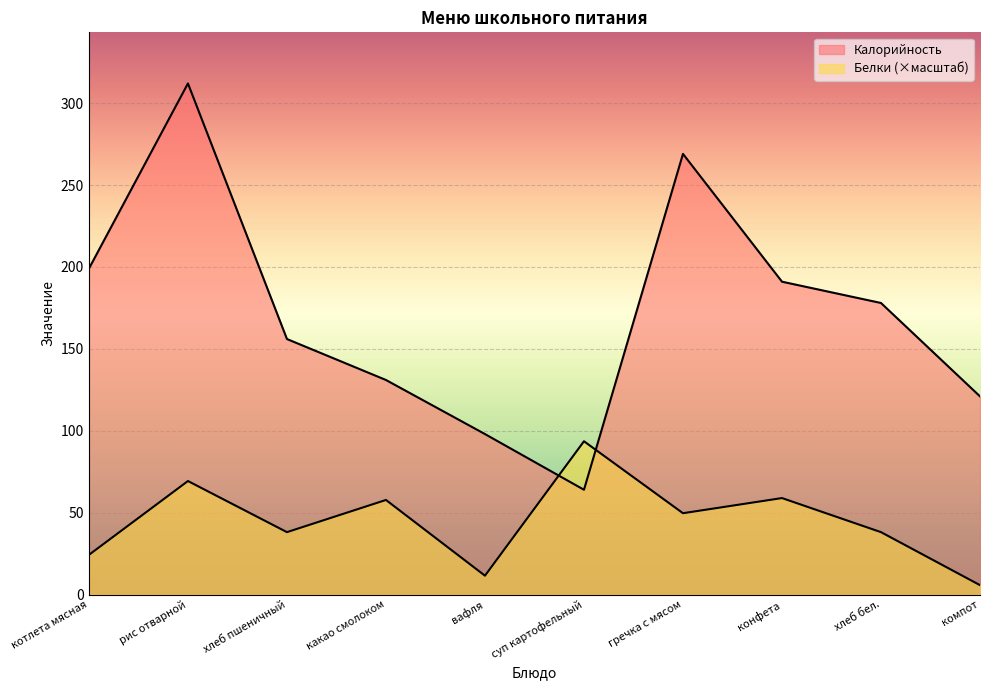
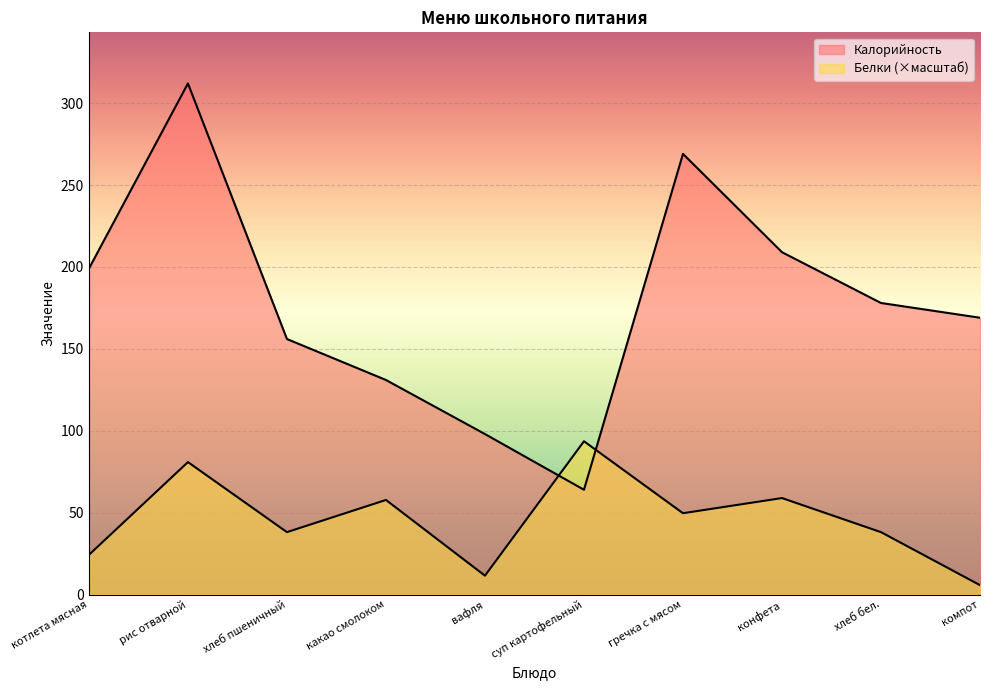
Белки (×масштаб), рис отварной: 69 -> 81
Калорийность, конфета: 191 -> 209
Калорийность, компот: 121 -> 169
